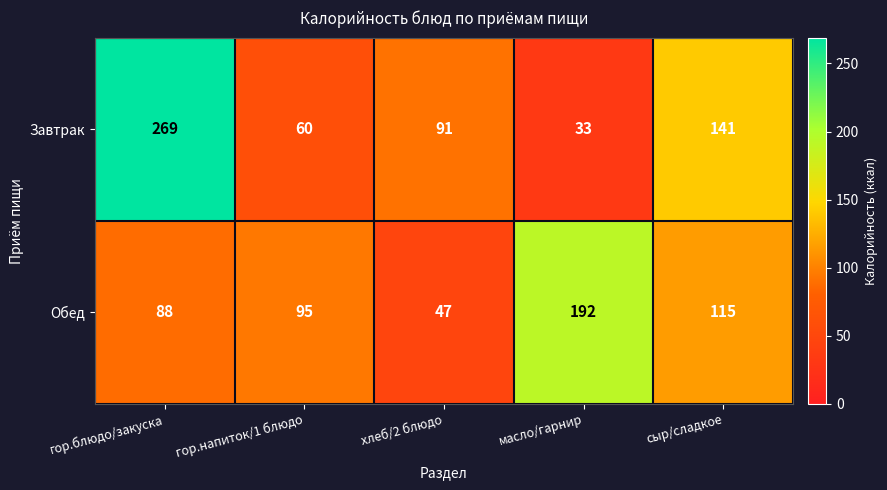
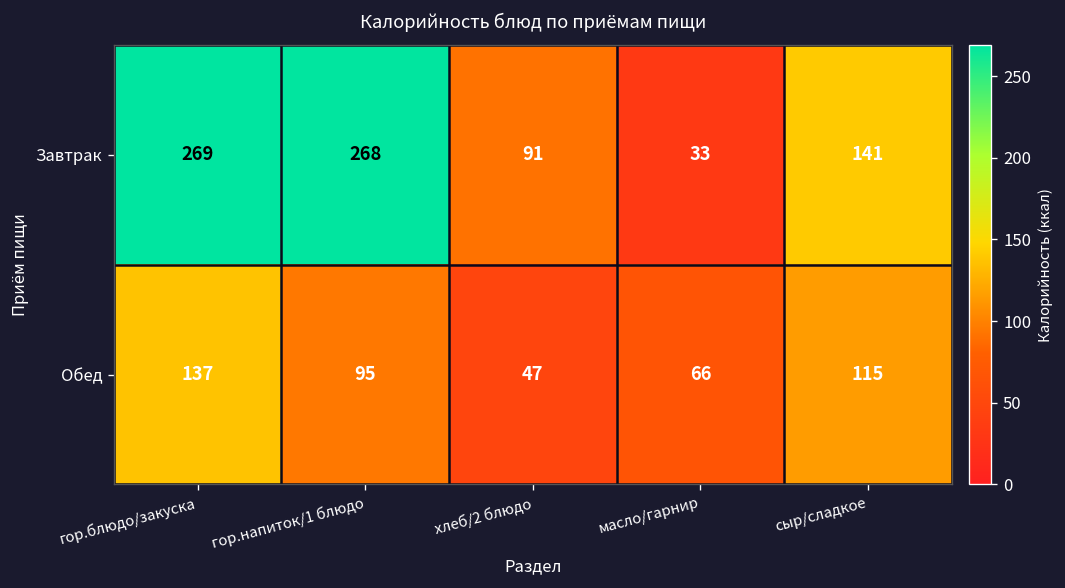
Завтрак, гор.напиток/1 блюдо: 60 -> 268
Обед, гор.блюдо/закуска: 88 -> 137
Обед, масло/гарнир: 192 -> 66
